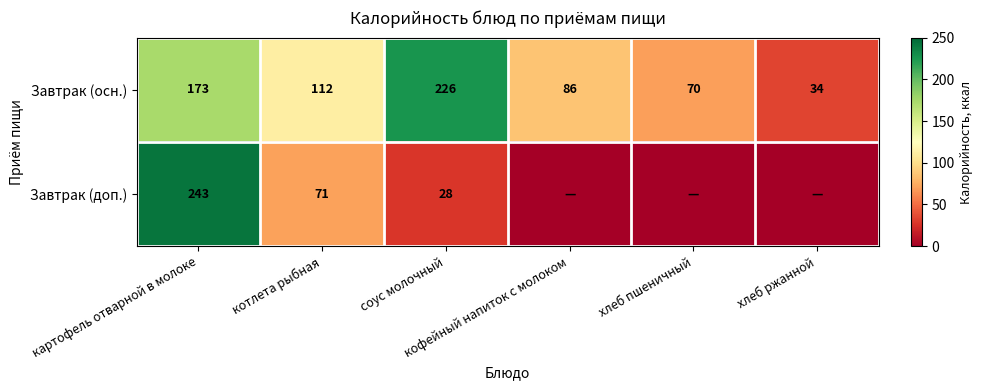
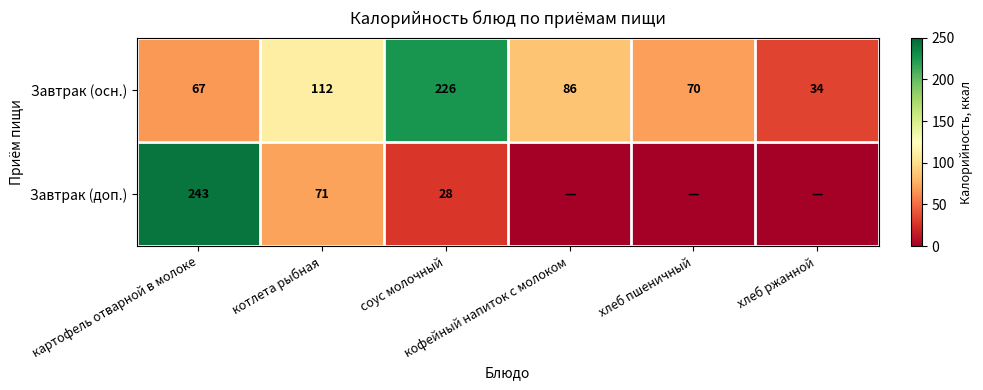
Завтрак (осн.), картофель отварной в молоке: 173 -> 67
